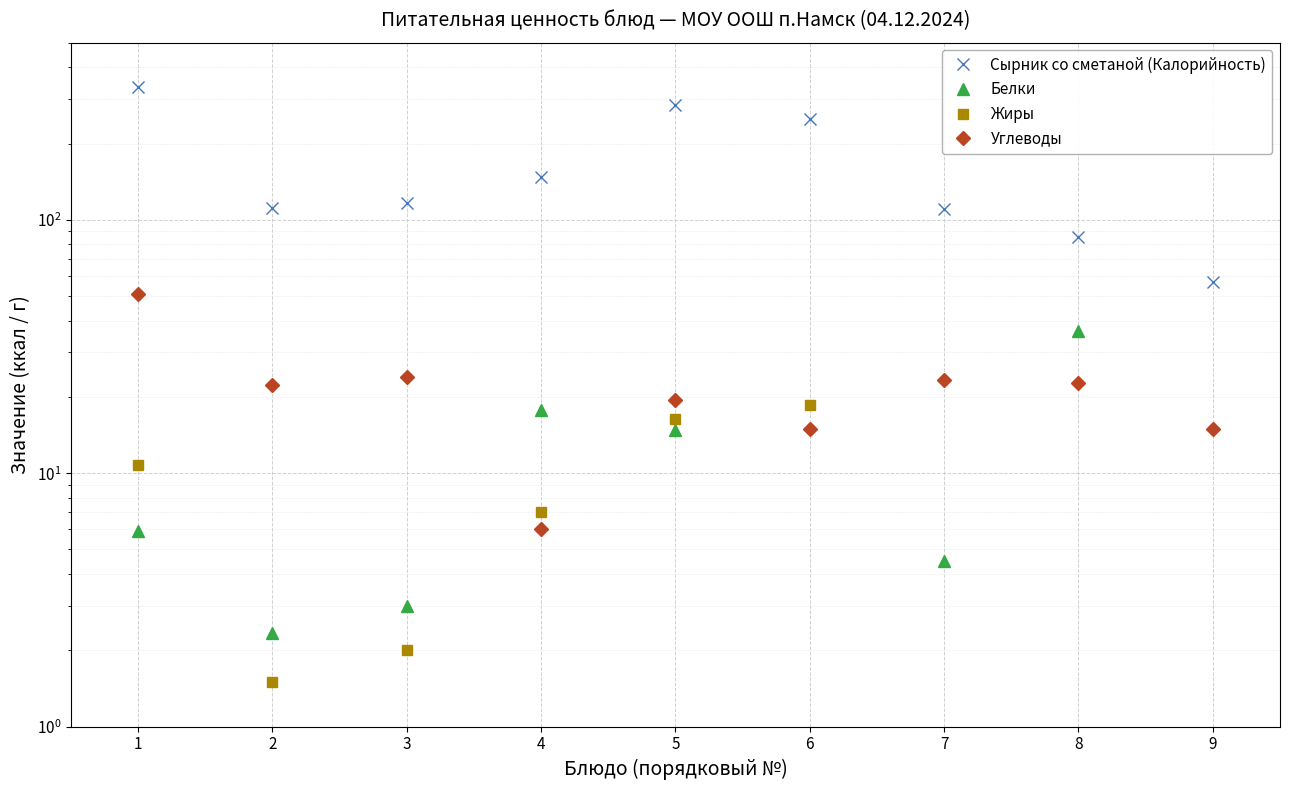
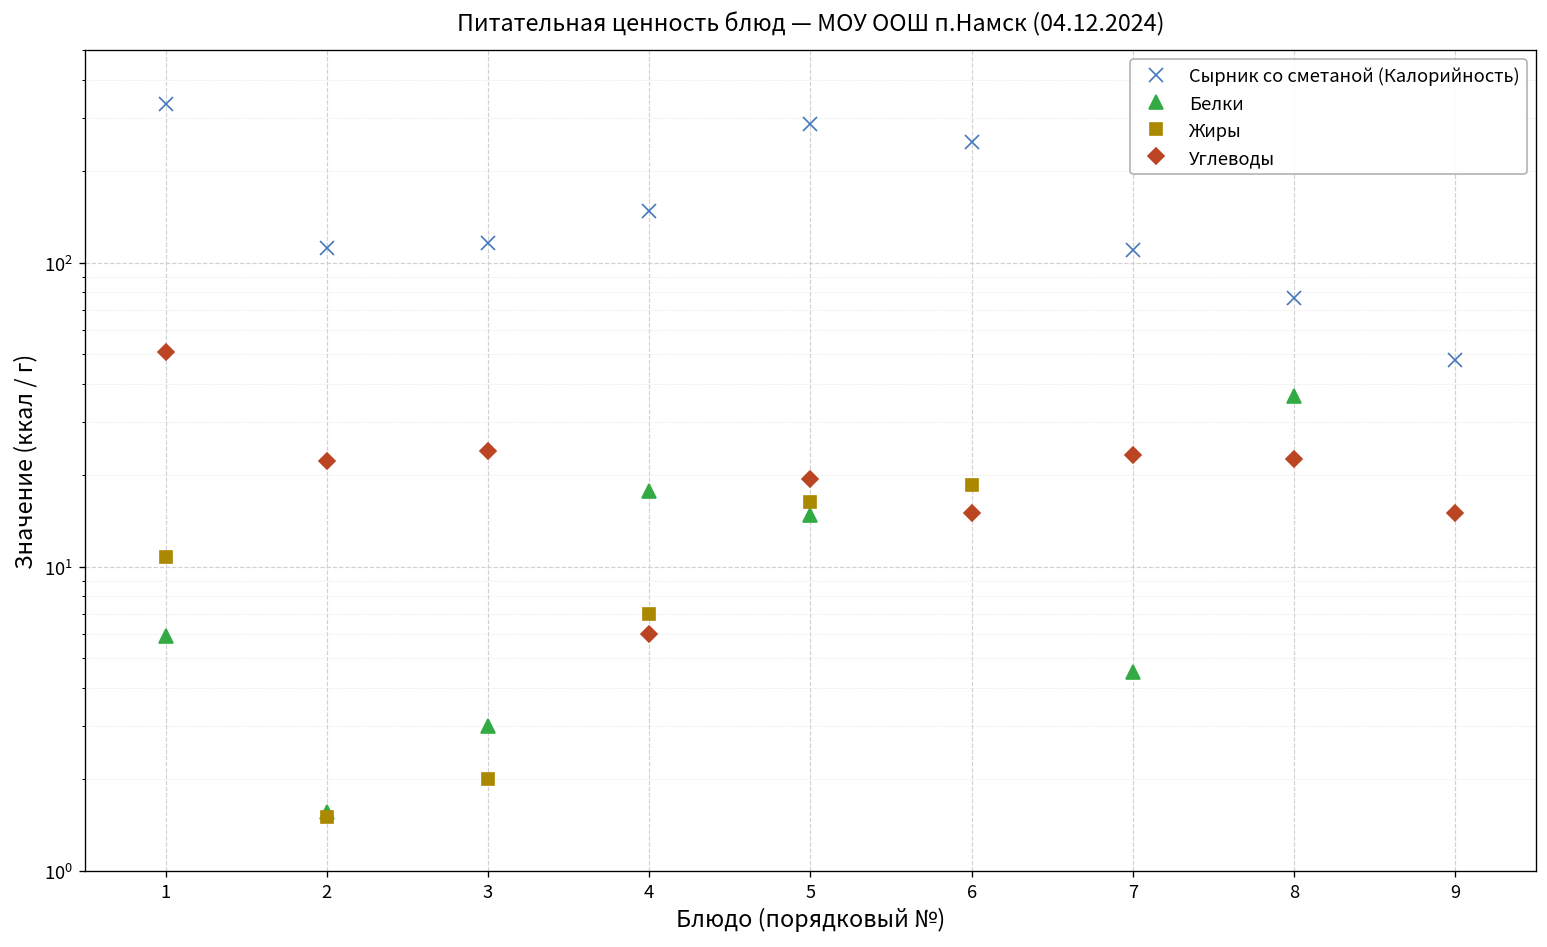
Белки, 2: 2.4 -> 1.6
Сырник со сметаной (Калорийность), 8: 86 -> 77
Сырник со сметаной (Калорийность), 9: 57 -> 48
